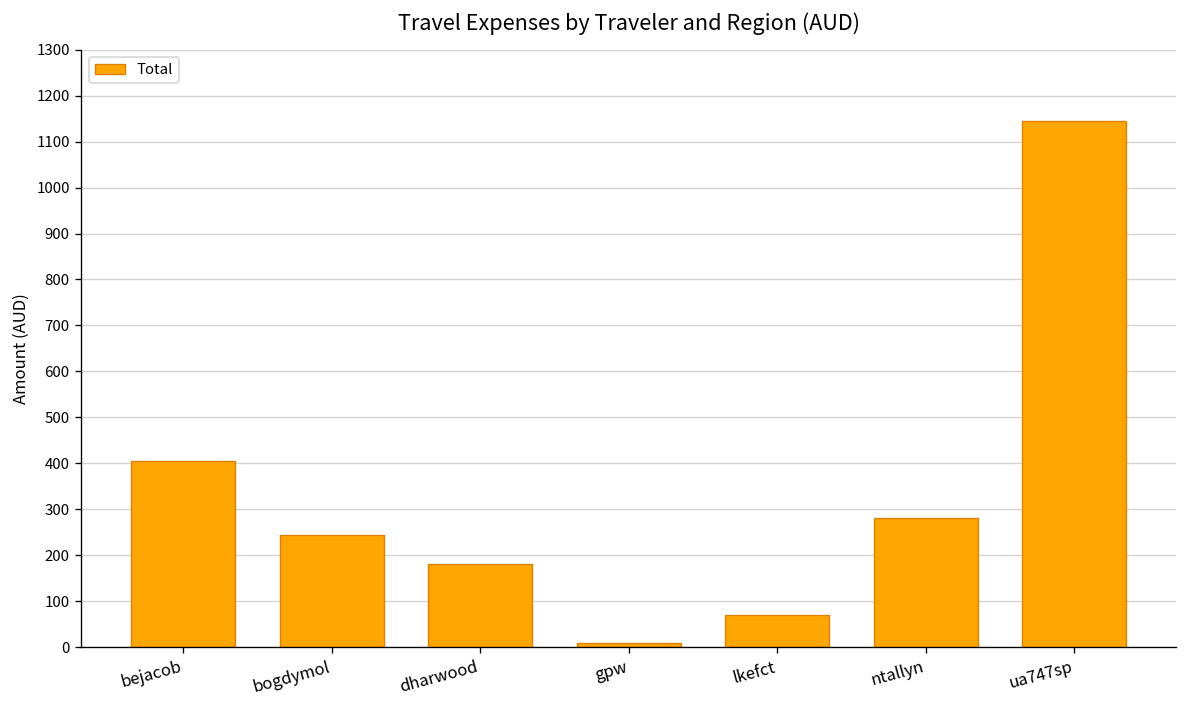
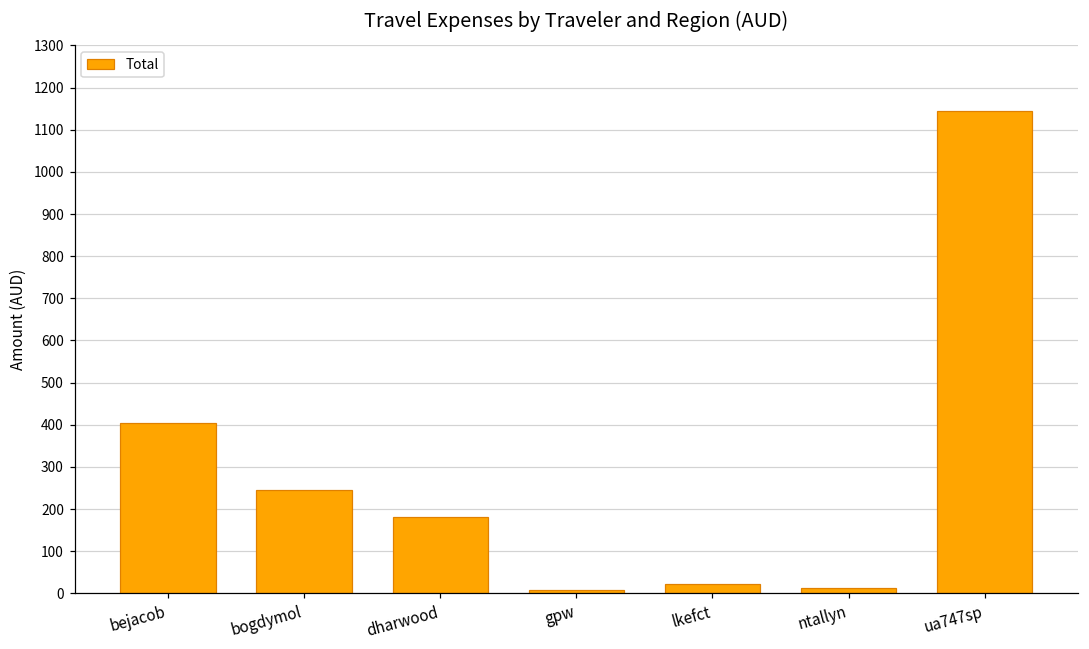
lkefct: 70 -> 20
ntallyn: 280 -> 10
